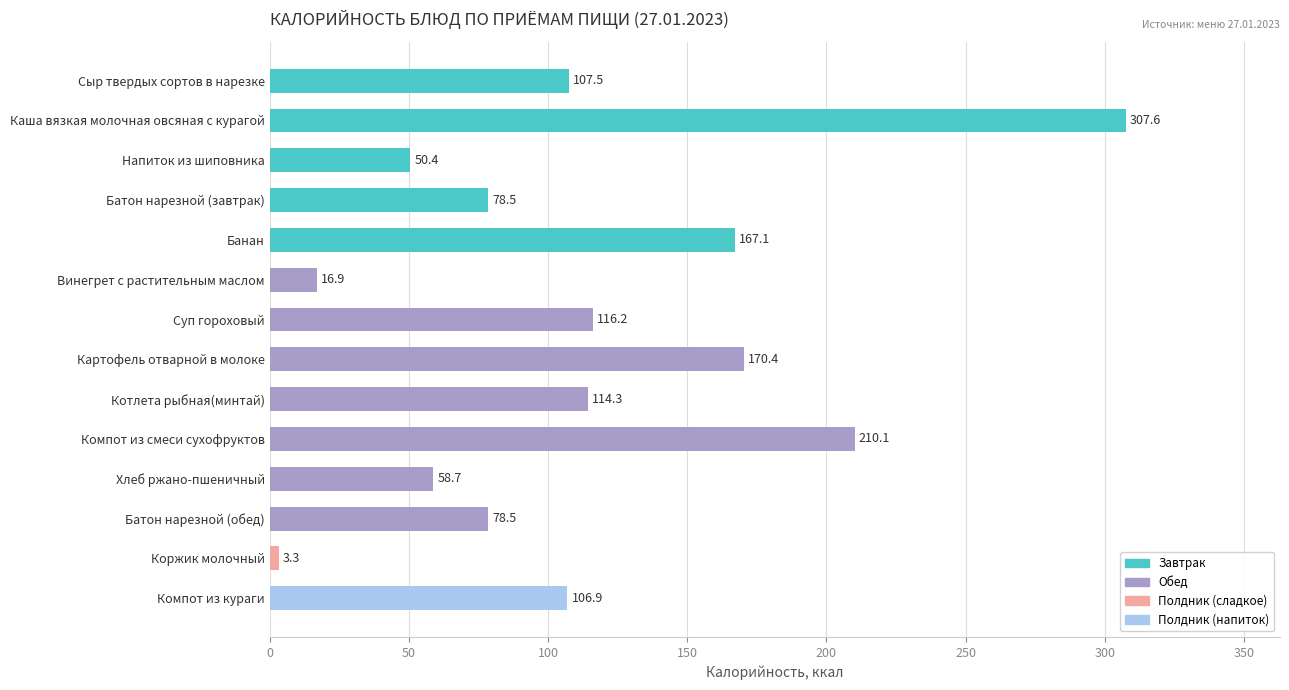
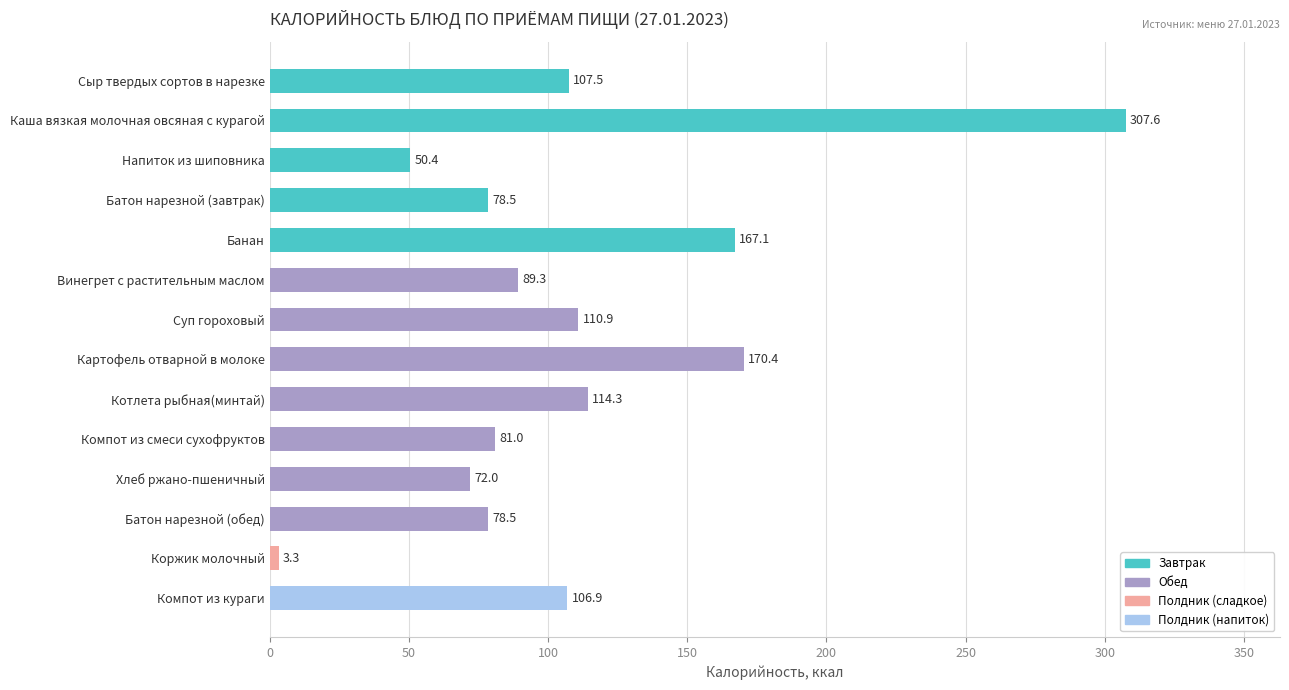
Винегрет с растительным маслом: 16.9 -> 89.3
Суп гороховый: 116.2 -> 110.9
Компот из смеси сухофруктов: 210.1 -> 81.0
Хлеб ржано-пшеничный: 58.7 -> 72.0
